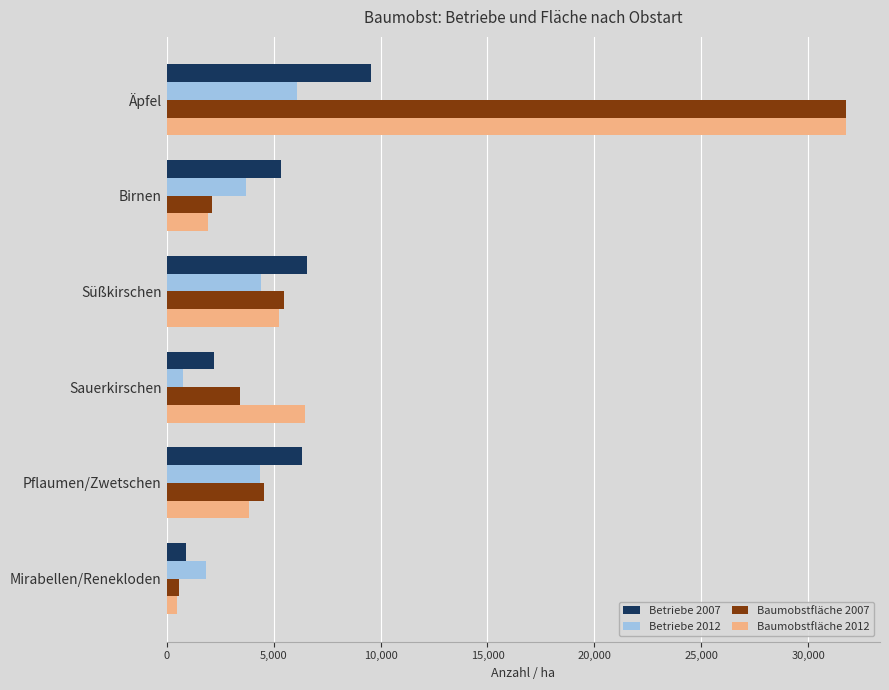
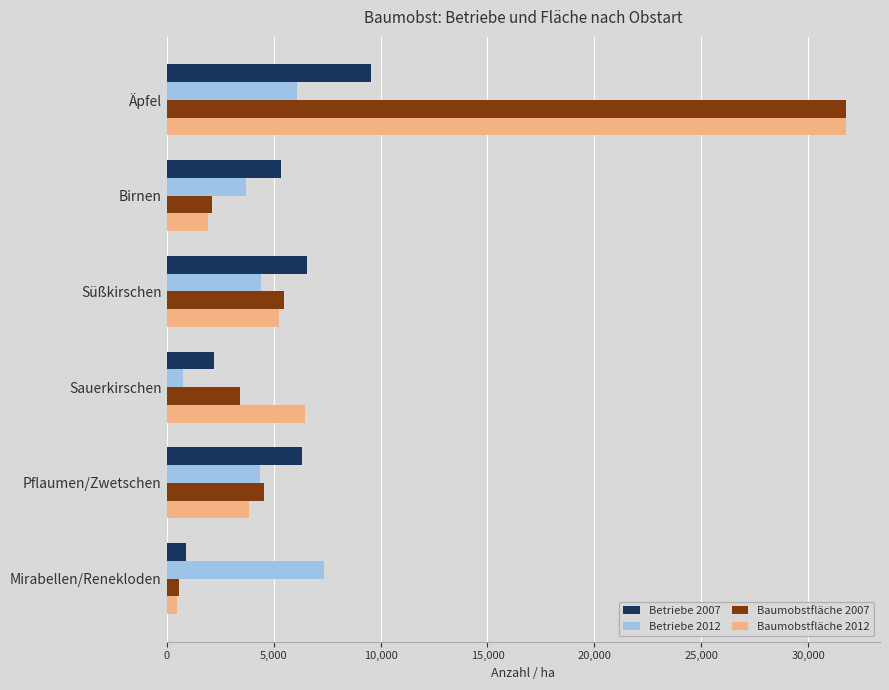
Betriebe 2012, Mirabellen/Renekloden: 1,800 -> 7,300
